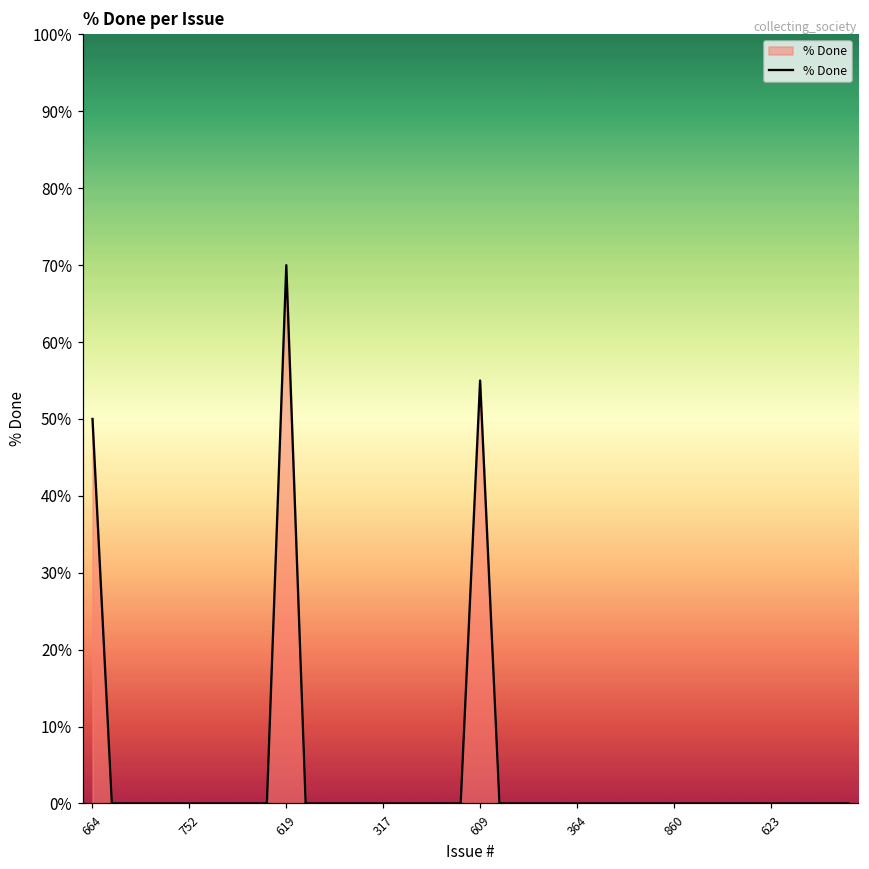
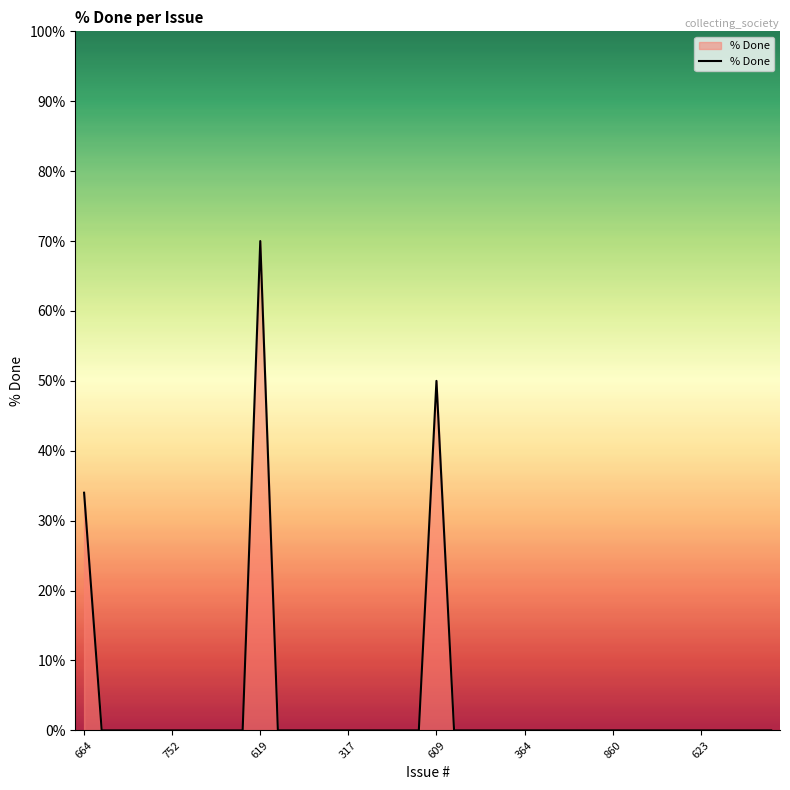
664: 50% -> 34%
609: 55% -> 50%
